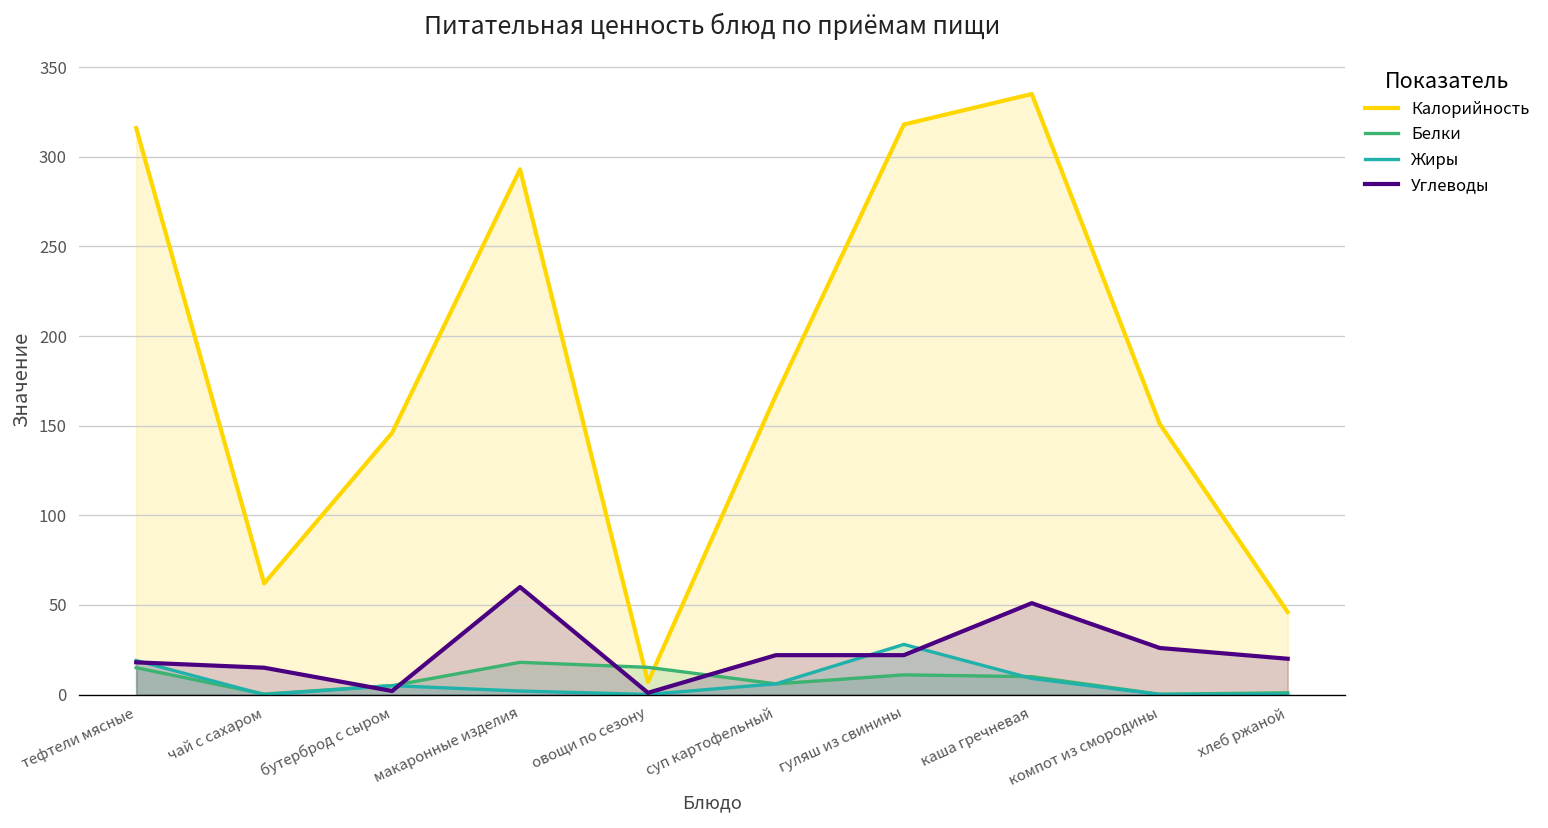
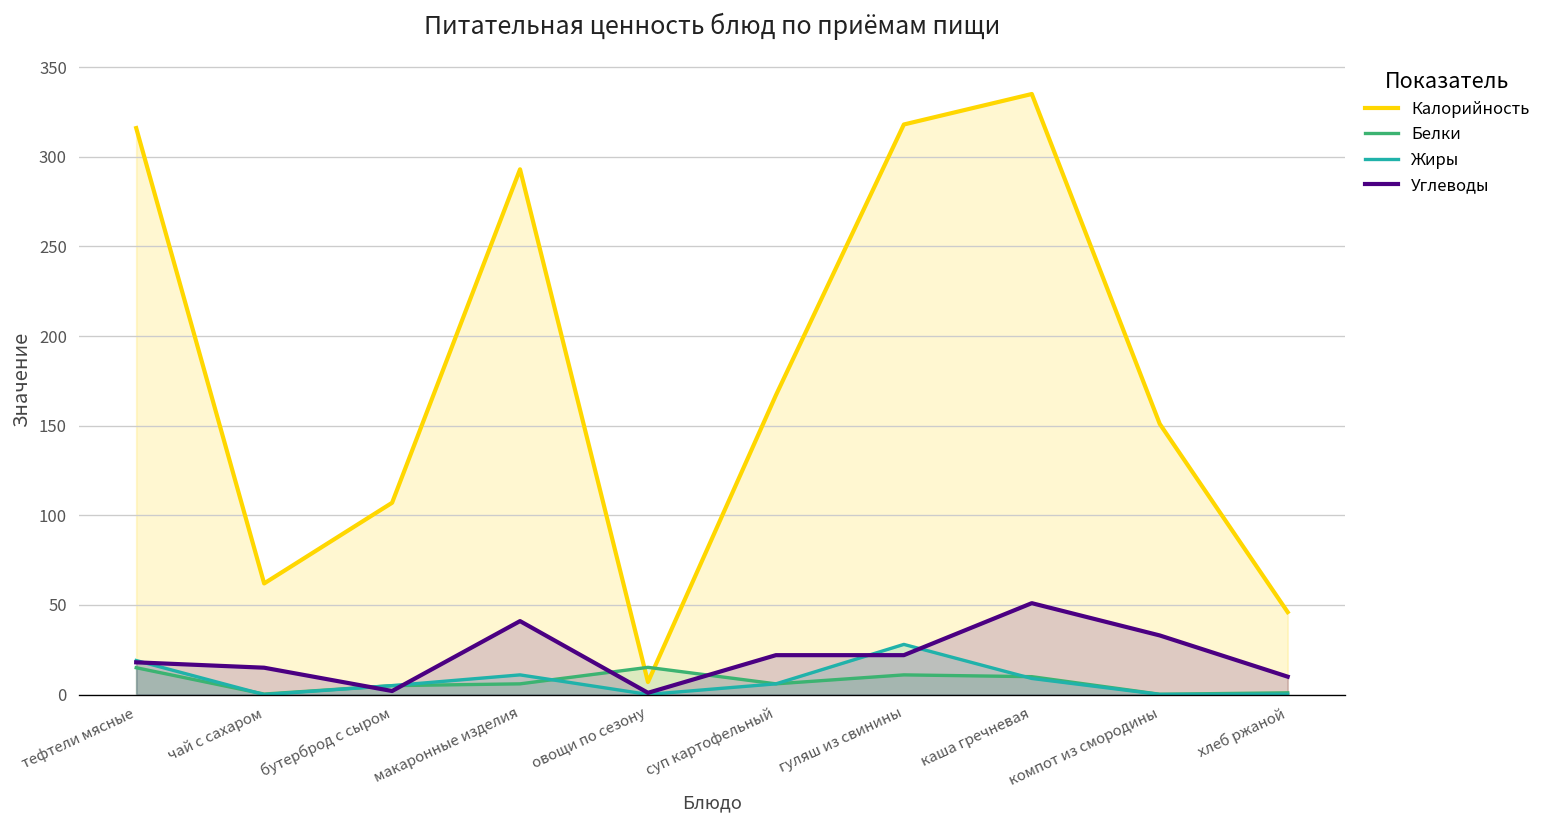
Калорийность, бутерброд с сыром: 146 -> 107
Белки, макаронные изделия: 18 -> 6
Жиры, макаронные изделия: 2 -> 11
Углеводы, макаронные изделия: 60 -> 41
Углеводы, компот из смородины: 26 -> 33
Углеводы, хлеб ржаной: 20 -> 10
